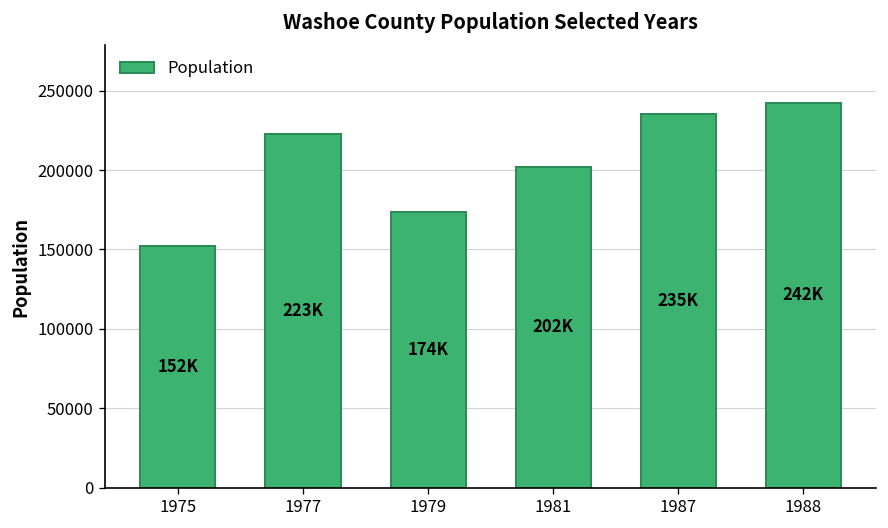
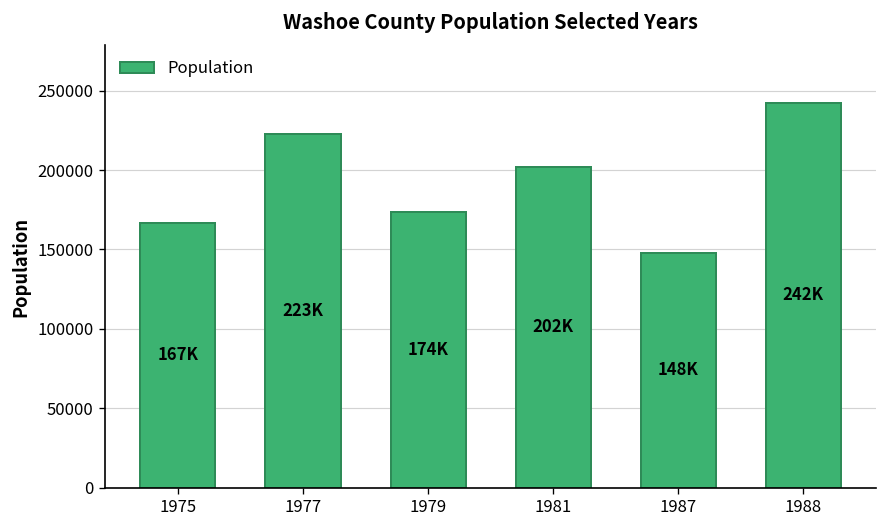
1975: 152K -> 167K
1987: 235K -> 148K
